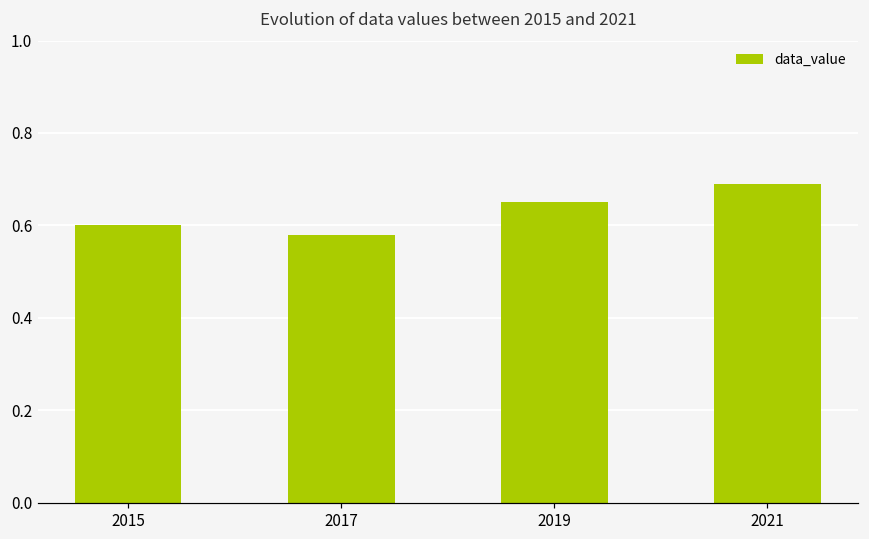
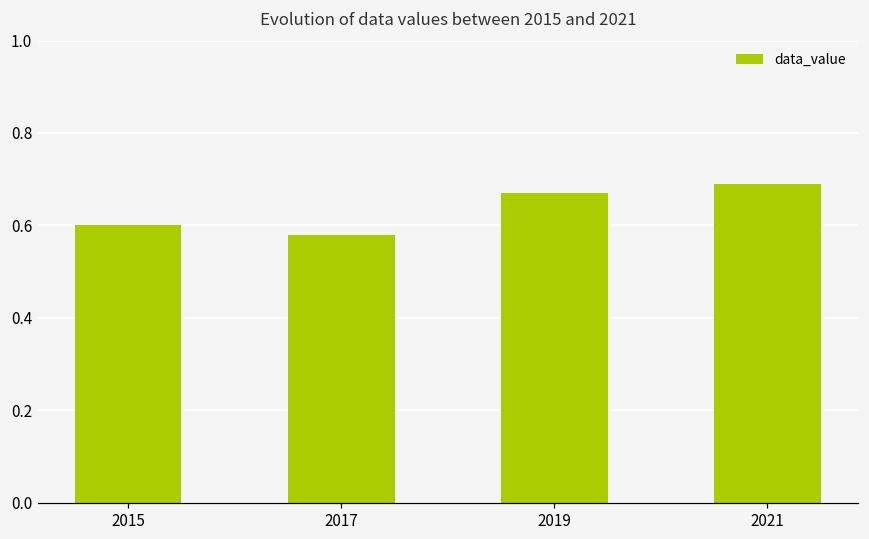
2019: 0.65 -> 0.67
